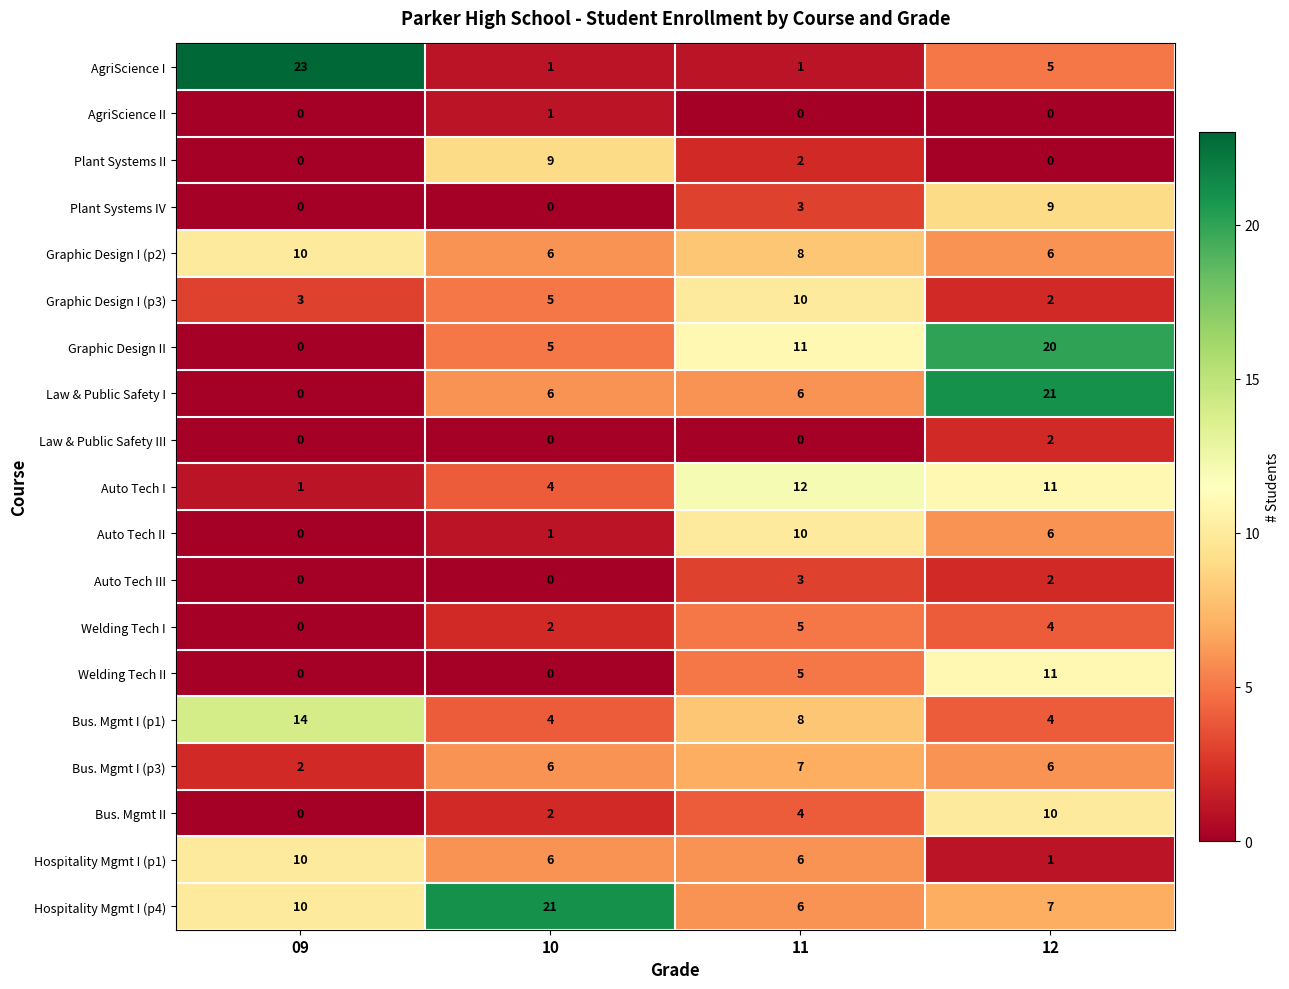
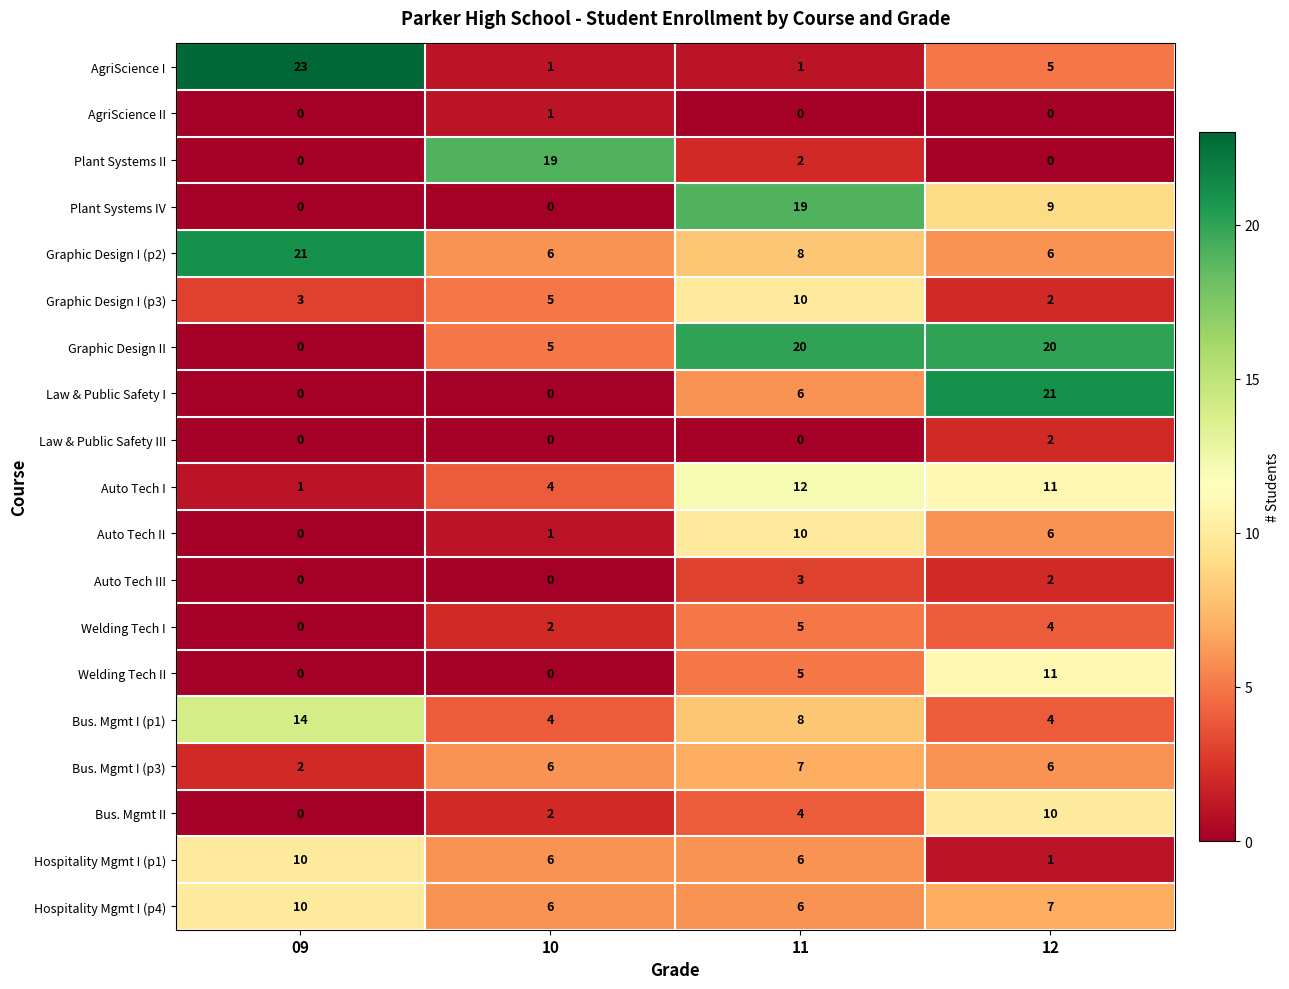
Plant Systems II, 10: 9 -> 19
Plant Systems IV, 11: 3 -> 19
Graphic Design I (p2), 09: 10 -> 21
Graphic Design II, 11: 11 -> 20
Law & Public Safety I, 10: 6 -> 0
Hospitality Mgmt I (p4), 10: 21 -> 6
